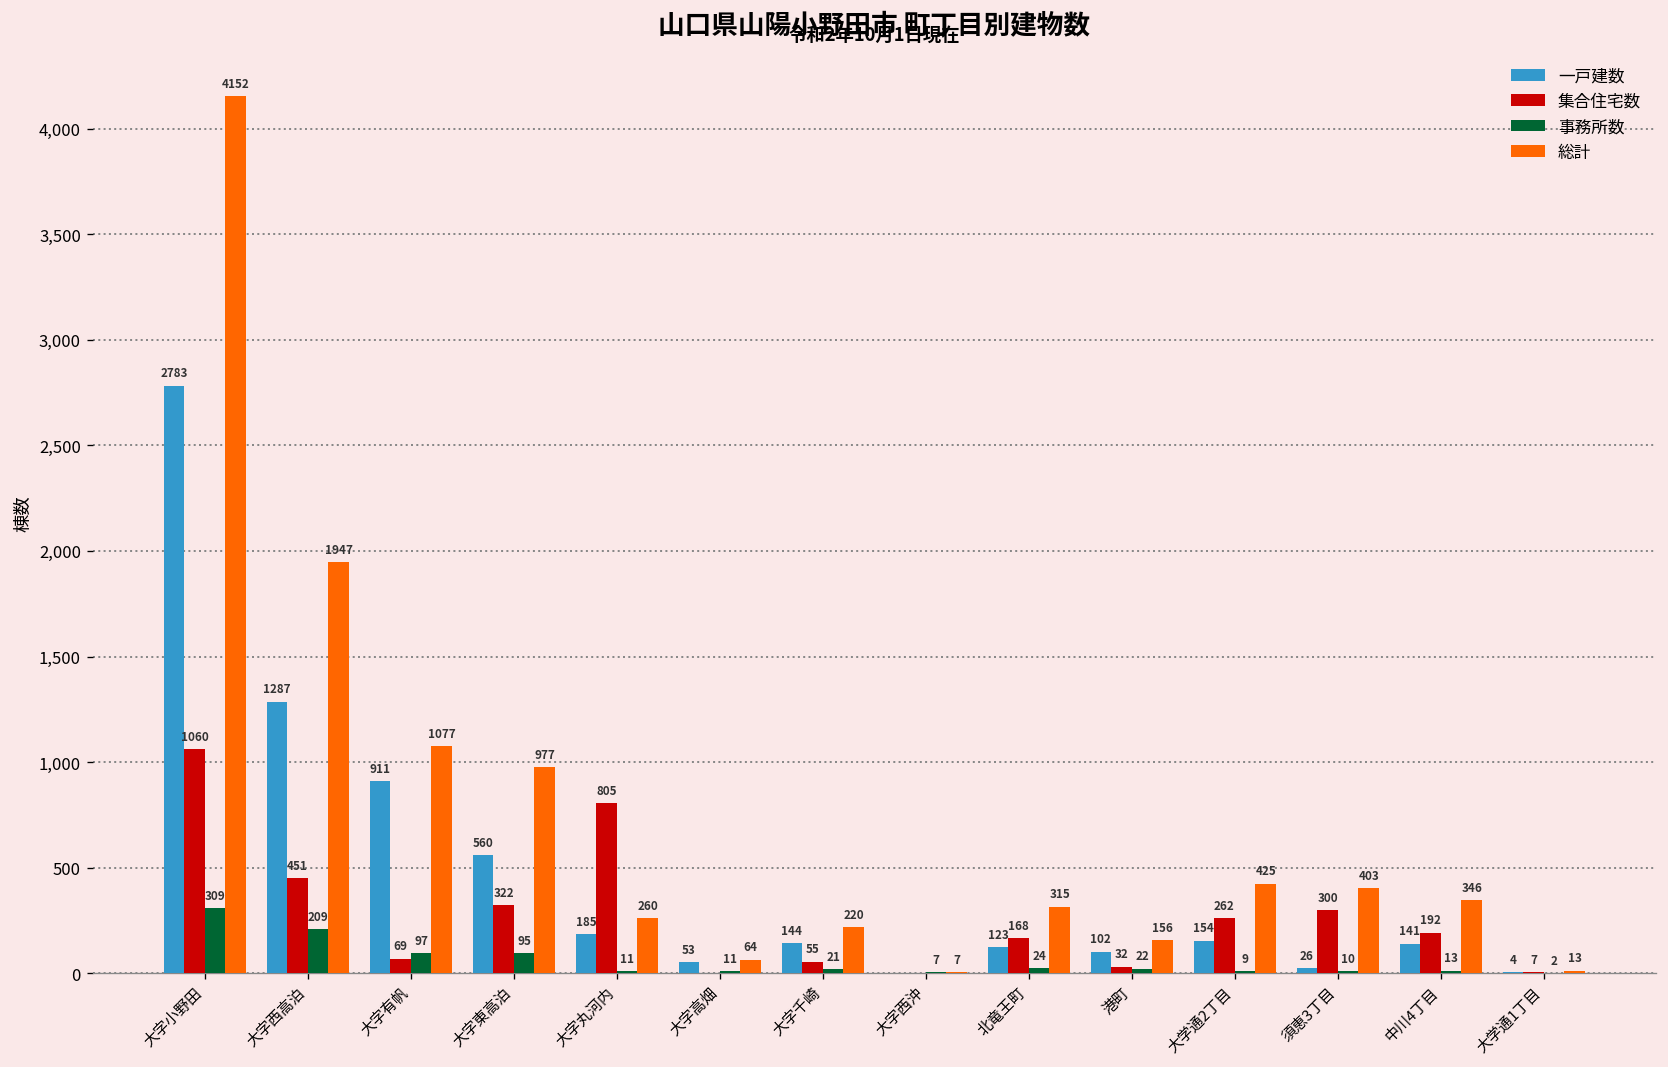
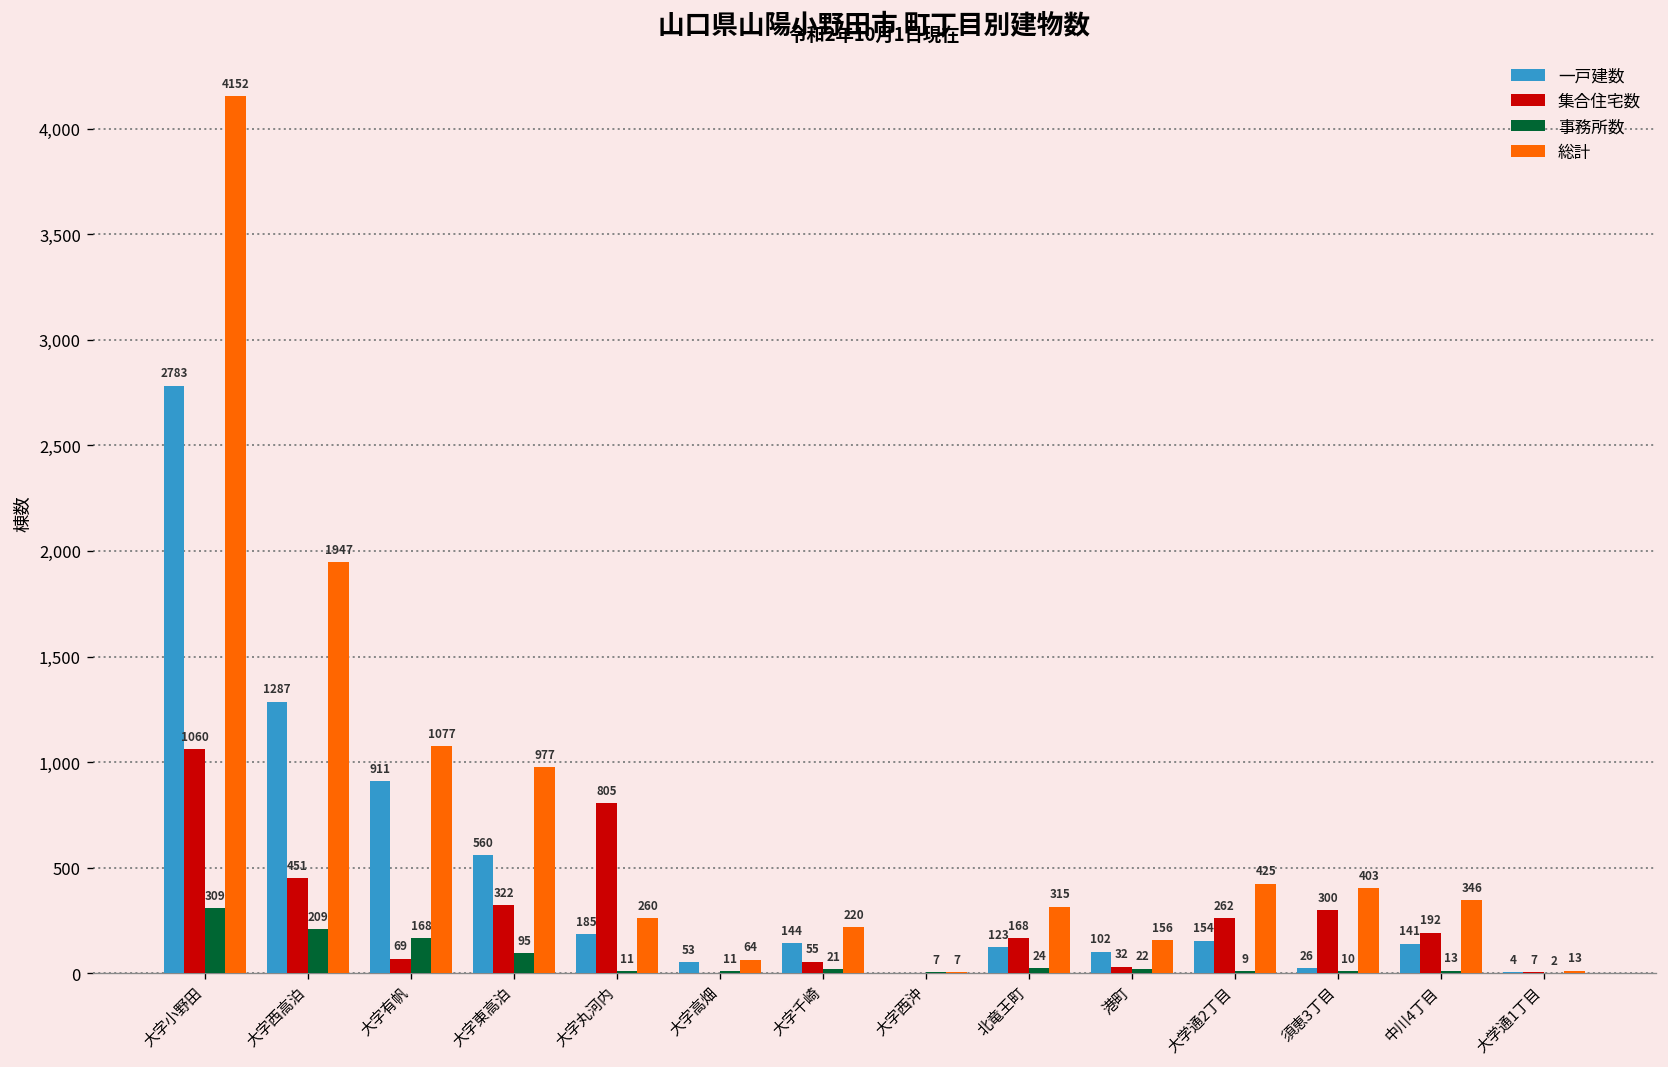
事務所数, 大字有帆: 97 -> 168
